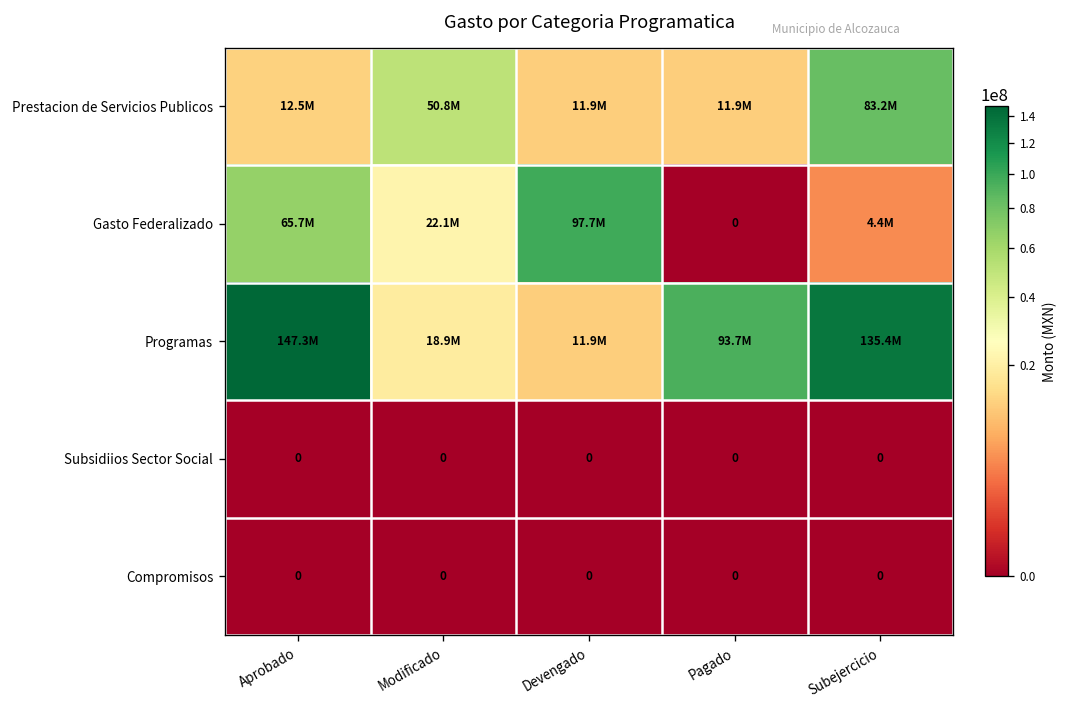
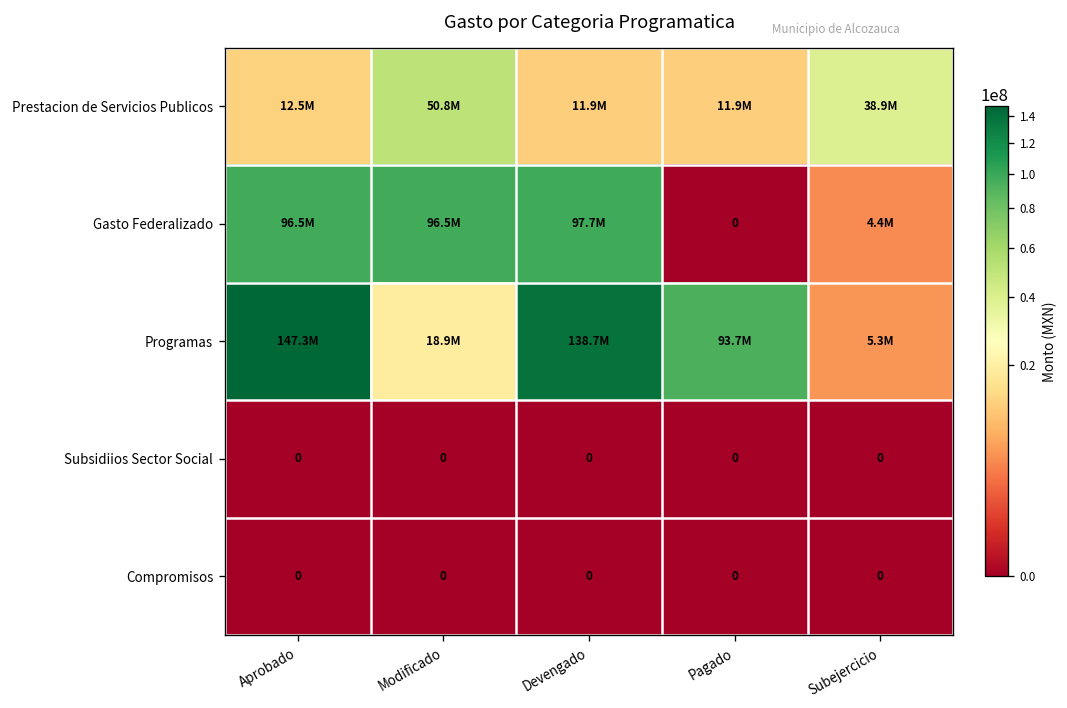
Prestacion de Servicios Publicos, Subejercicio: 83.2M -> 38.9M
Gasto Federalizado, Aprobado: 65.7M -> 96.5M
Gasto Federalizado, Modificado: 22.1M -> 96.5M
Programas, Devengado: 11.9M -> 138.7M
Programas, Subejercicio: 135.4M -> 5.3M
